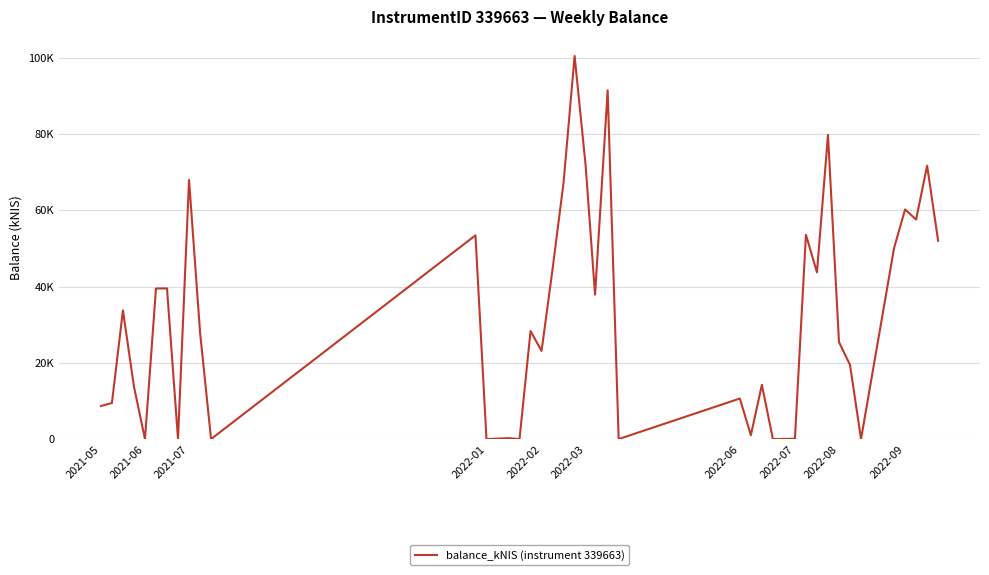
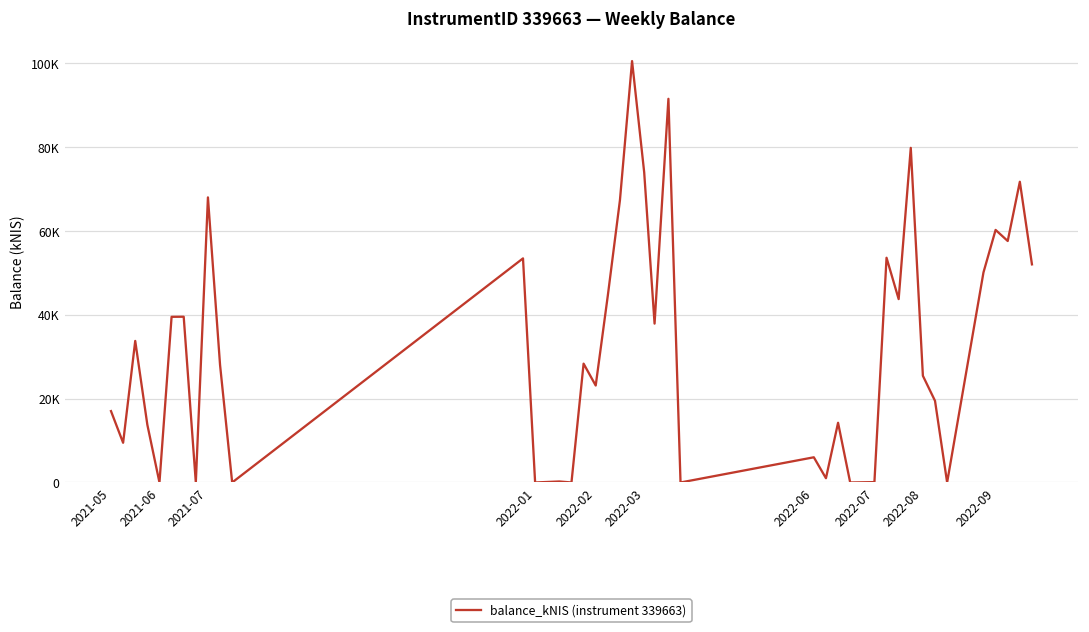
2021-05: 9000 -> 17000
2022-03: 72000 -> 74000
2022-06: 11000 -> 6000
